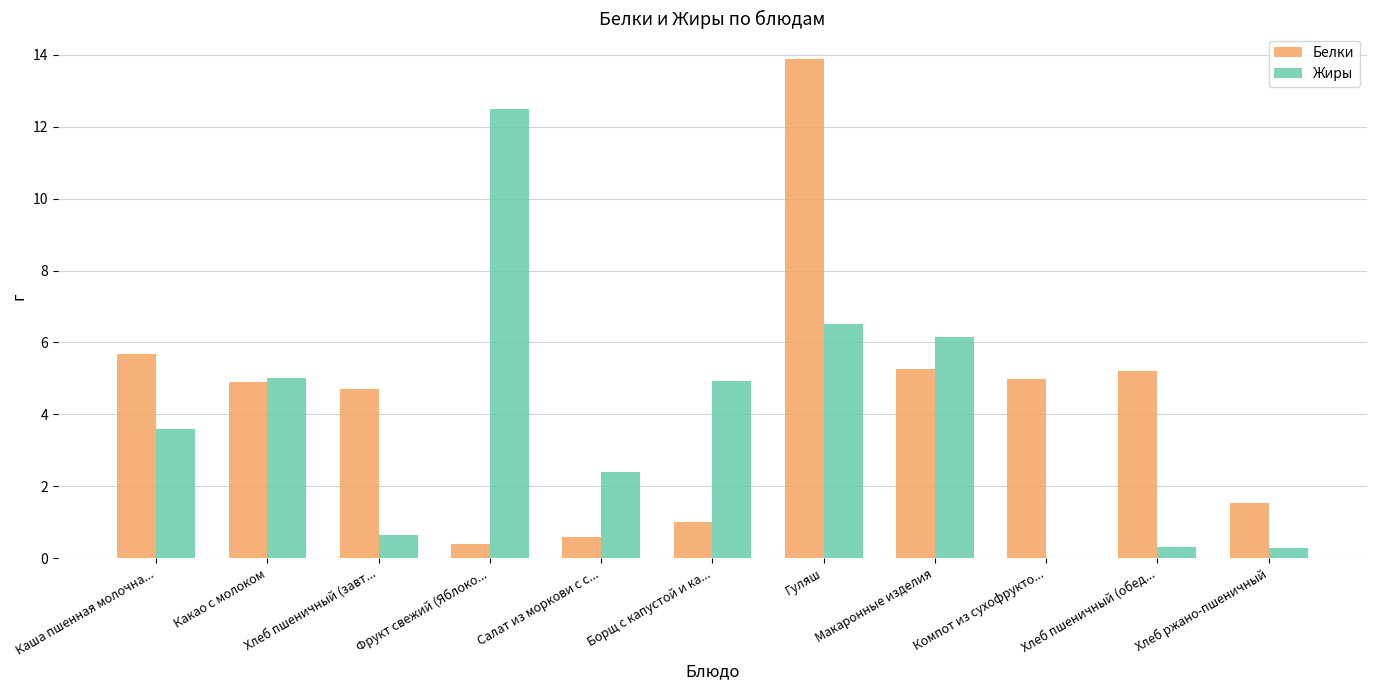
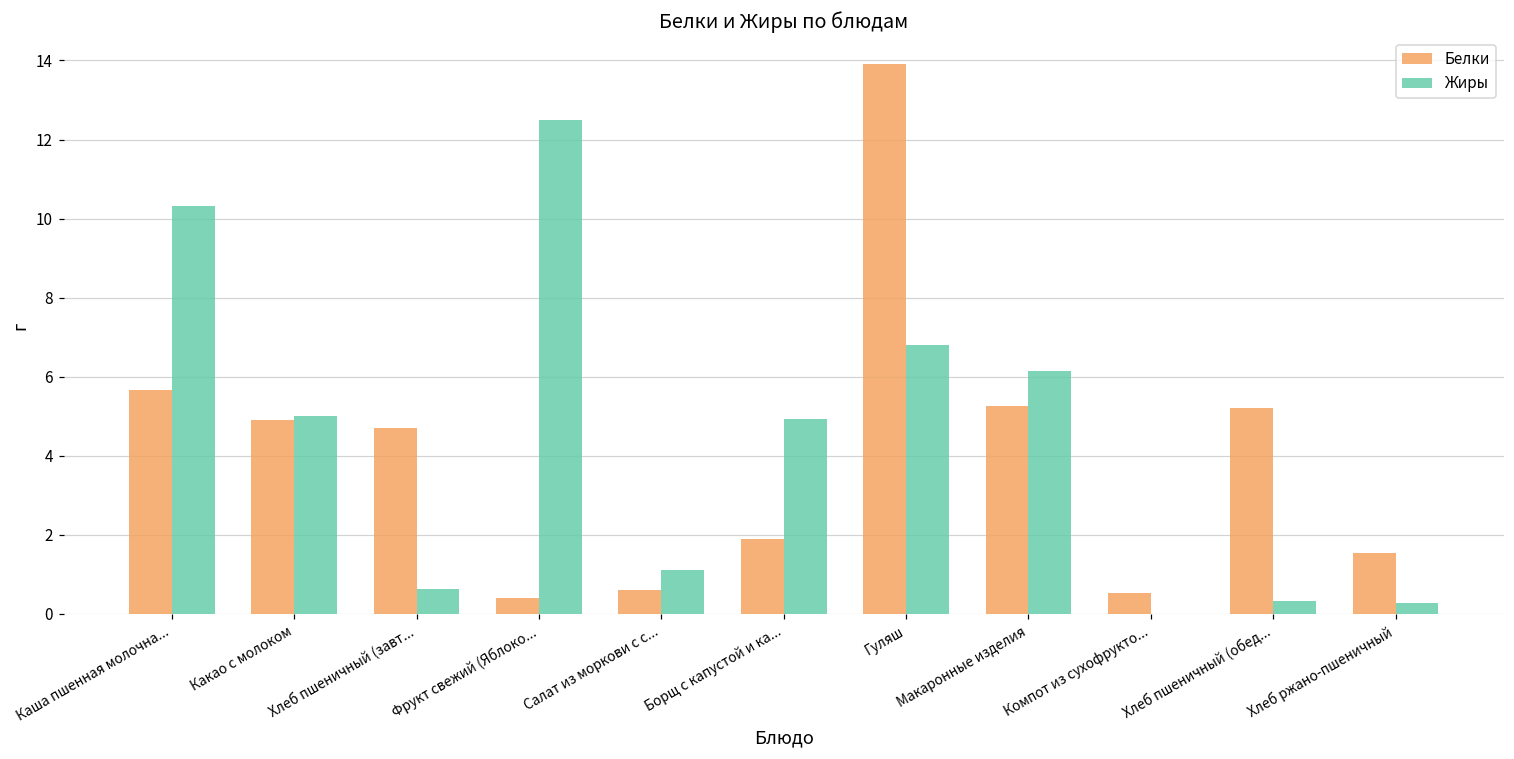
Жиры, Каша пшенная молочна...: 3.6 -> 10.3
Жиры, Салат из моркови с с...: 2.4 -> 1.1
Белки, Борщ с капустой и ка...: 1.0 -> 1.9
Жиры, Гуляш: 6.5 -> 6.8
Белки, Компот из сухофрукто...: 5.0 -> 0.5
